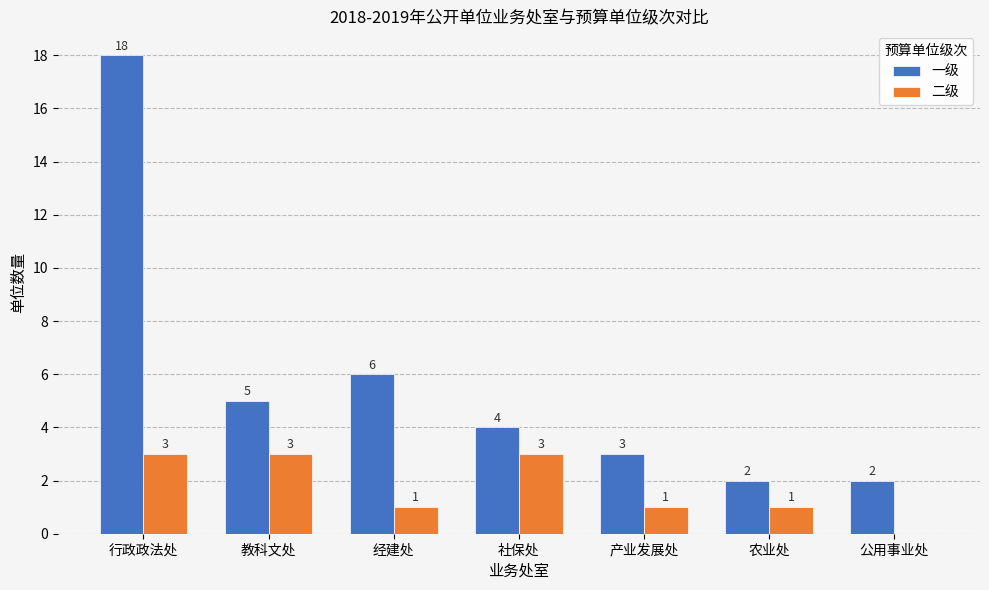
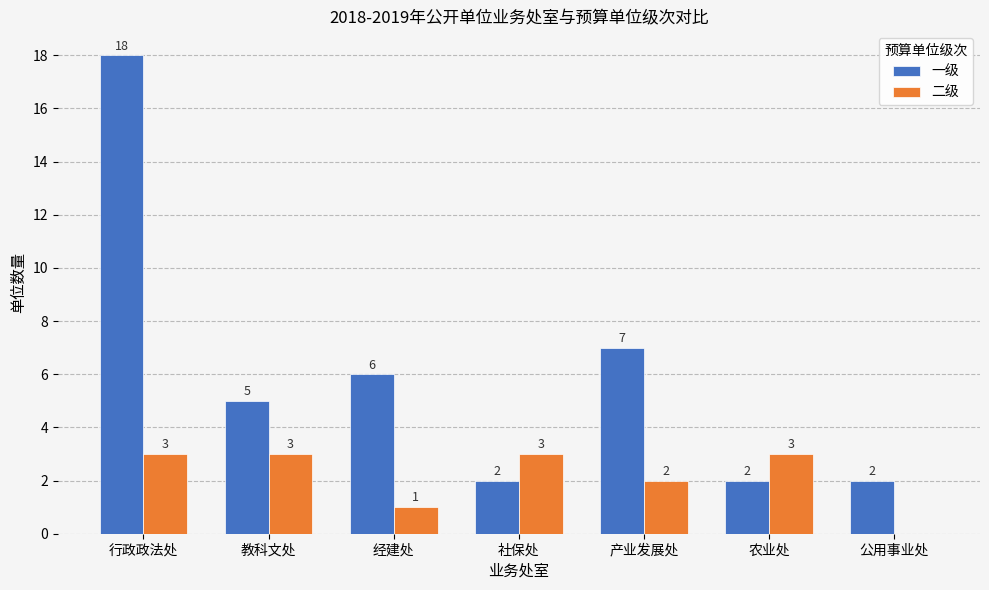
一级, 社保处: 4 -> 2
一级, 产业发展处: 3 -> 7
二级, 产业发展处: 1 -> 2
二级, 农业处: 1 -> 3
